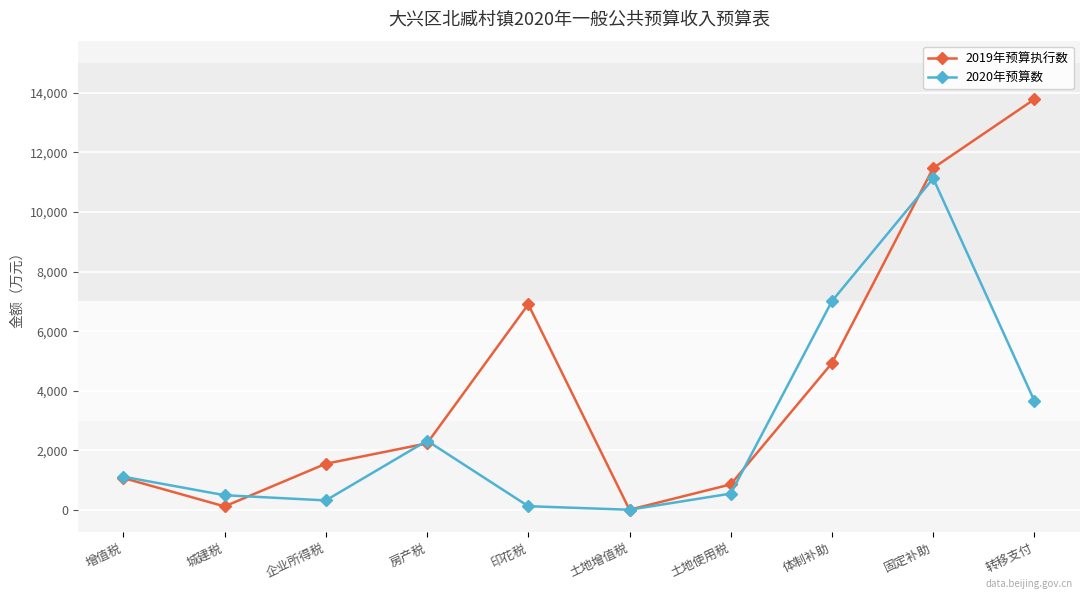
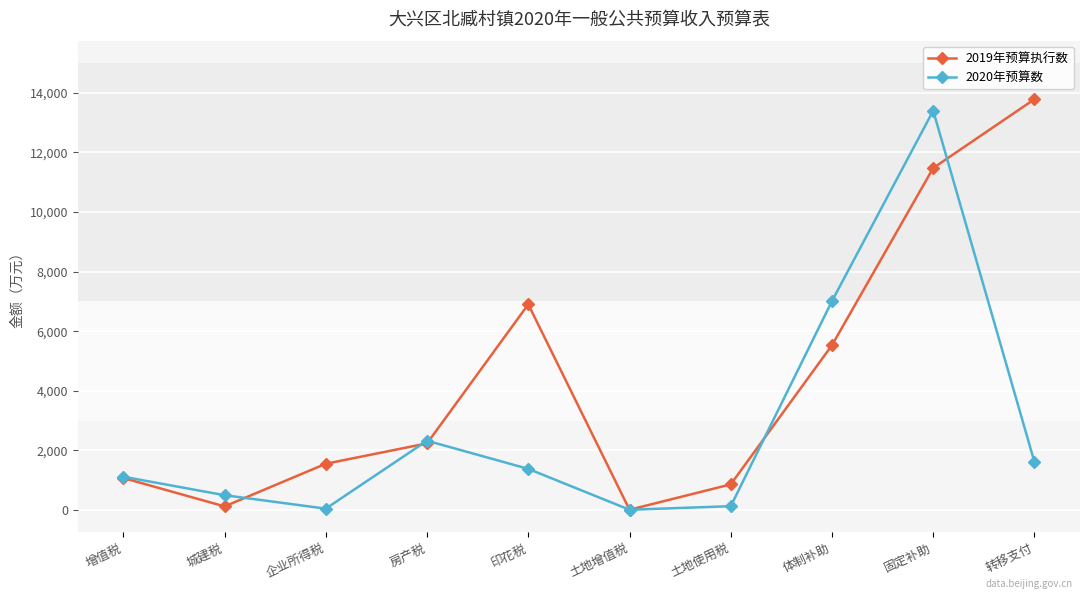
2020年预算数, 企业所得税: 300 -> 0
2020年预算数, 印花税: 100 -> 1,400
2020年预算数, 土地使用税: 600 -> 100
2019年预算执行数, 体制补助: 4,900 -> 5,500
2020年预算数, 固定补助: 11,100 -> 13,400
2020年预算数, 转移支付: 3,700 -> 1,600
